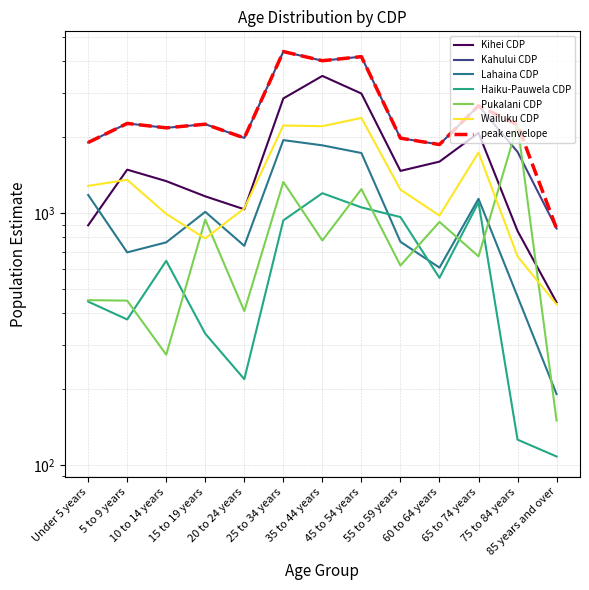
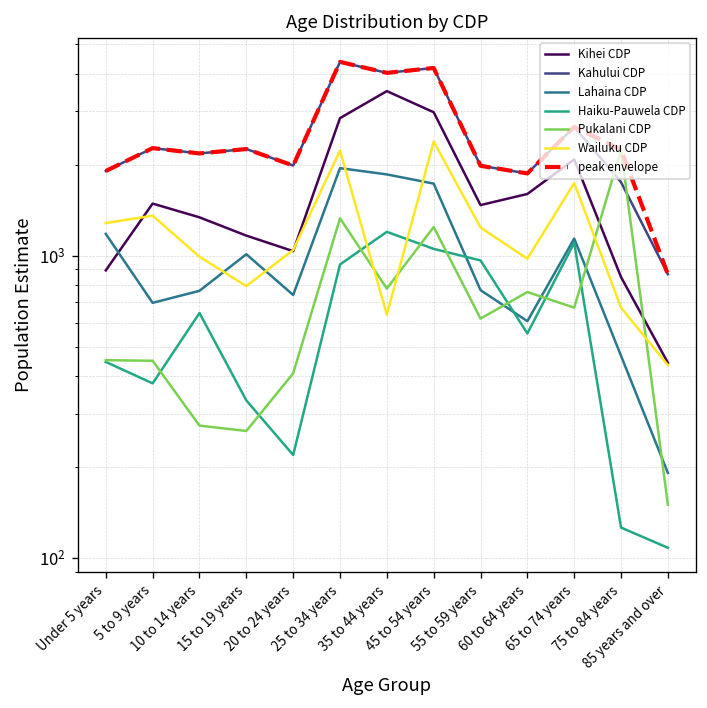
Pukalani CDP, 15 to 19 years: 940 -> 260
Wailuku CDP, 35 to 44 years: 2200 -> 640
Pukalani CDP, 60 to 64 years: 920 -> 760
